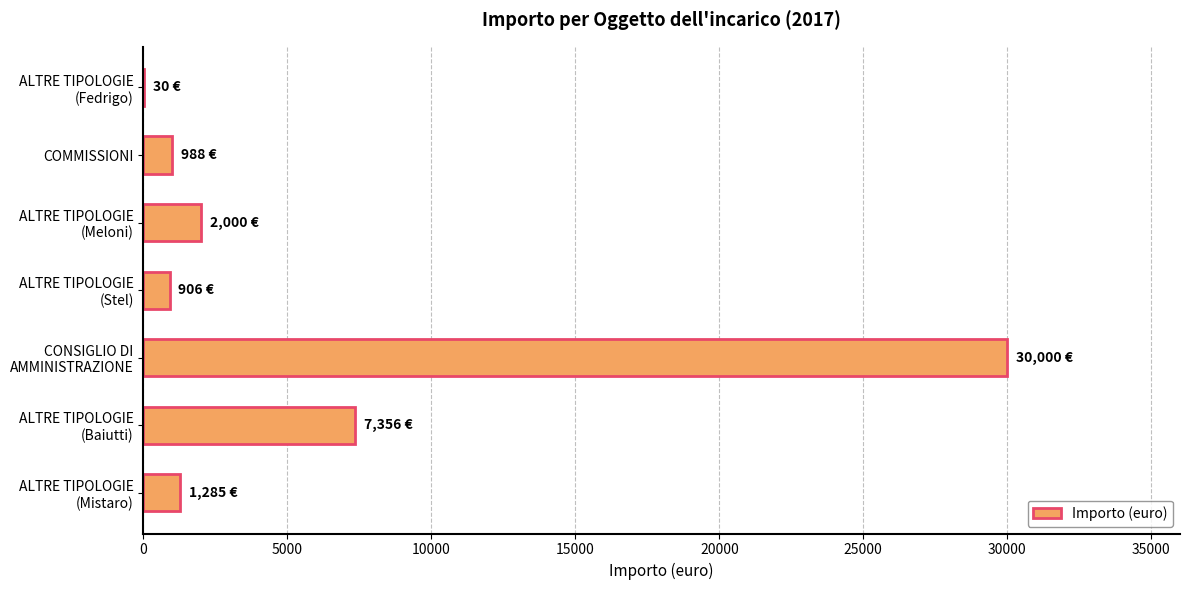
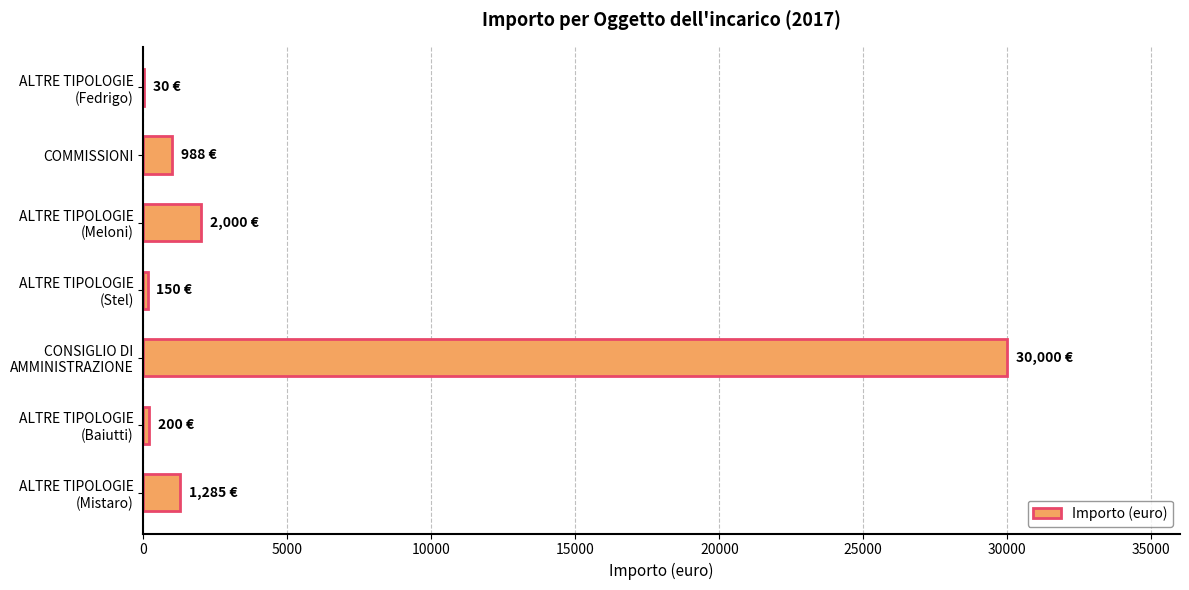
ALTRE TIPOLOGIE (Stel): 906 -> 150
ALTRE TIPOLOGIE (Baiutti): 7,356 -> 200
